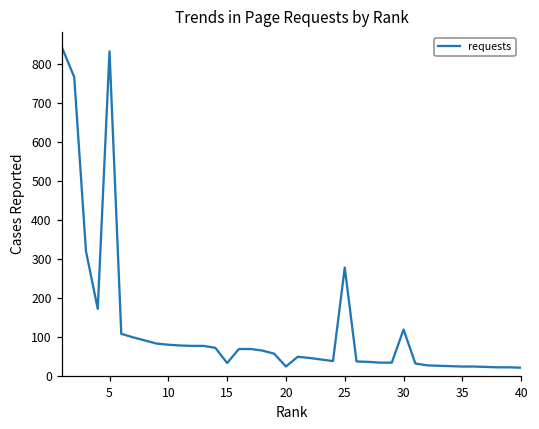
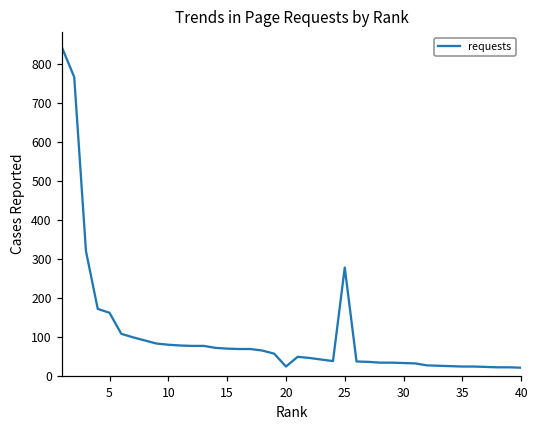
5: 830 -> 160
15: 30 -> 70
30: 120 -> 30
